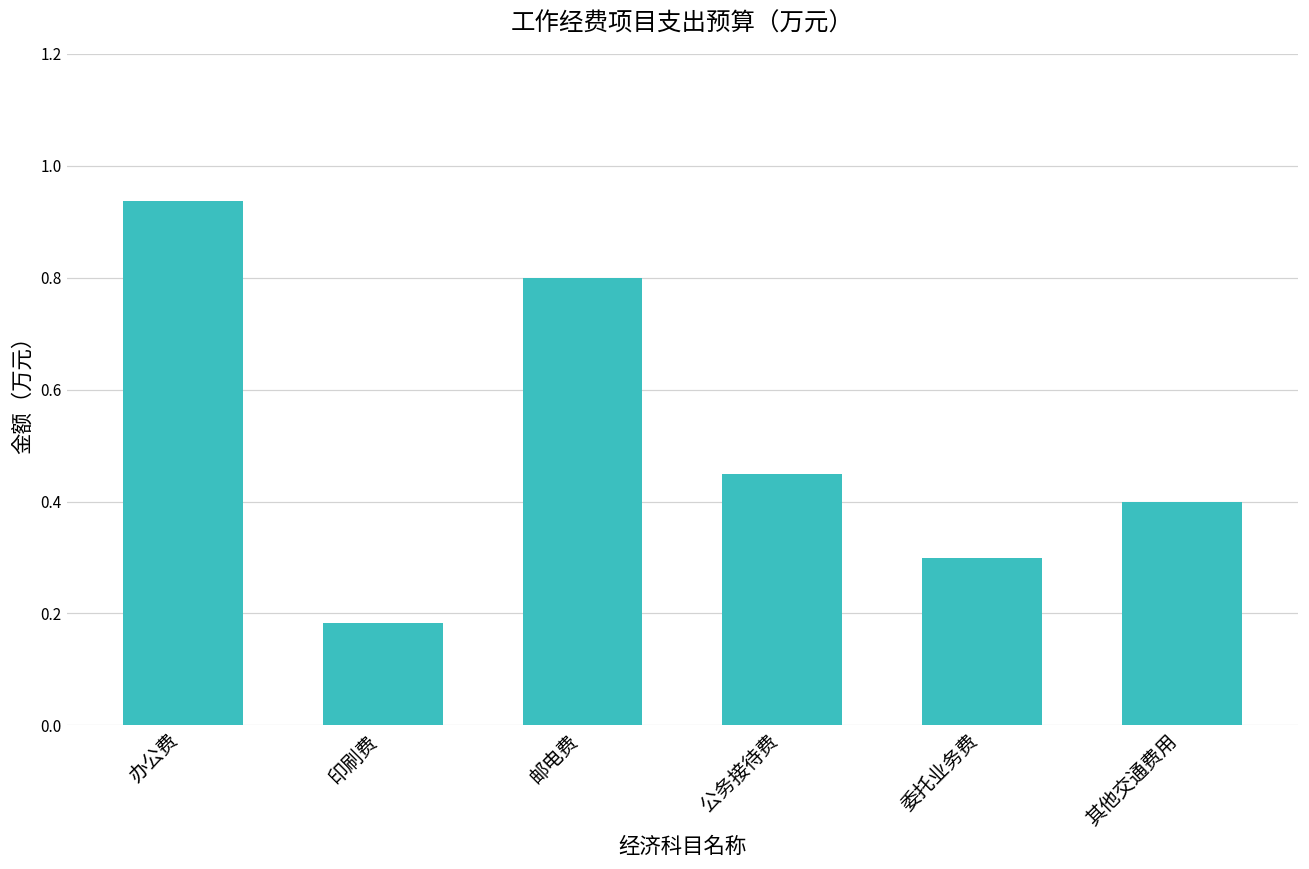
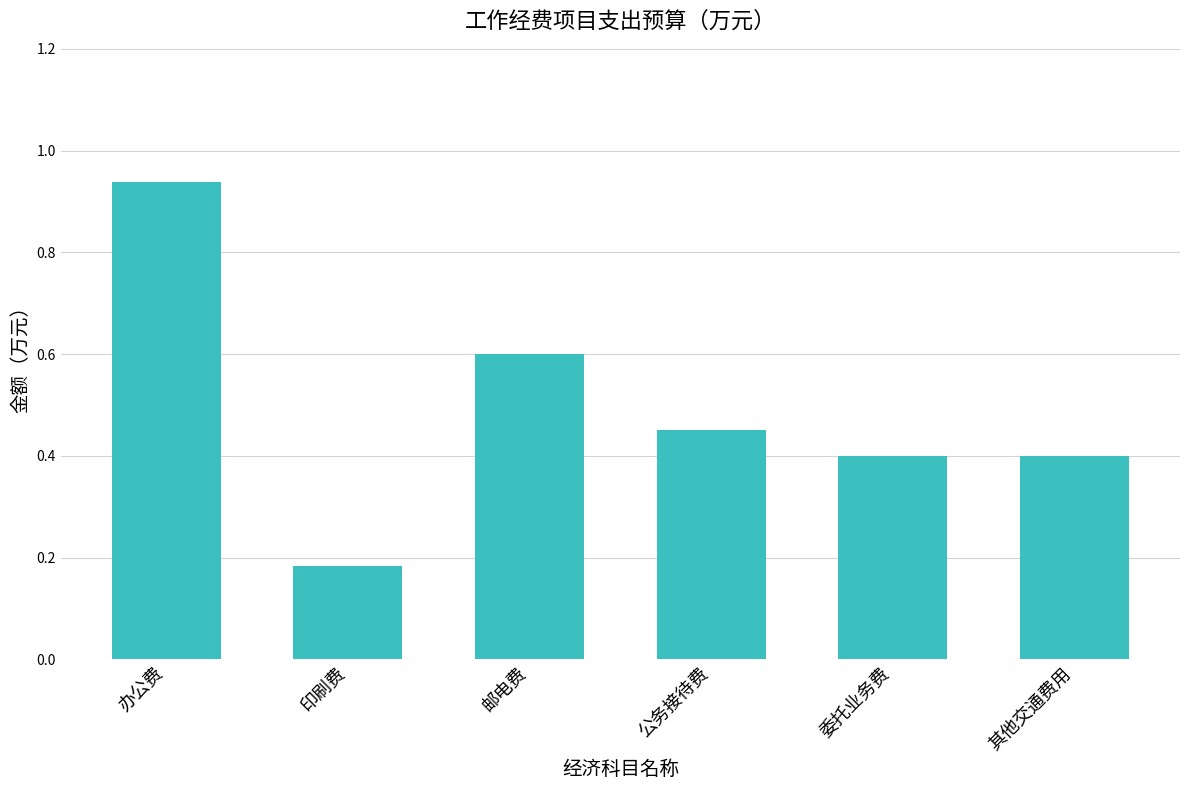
邮电费: 0.8 -> 0.6
委托业务费: 0.3 -> 0.4
